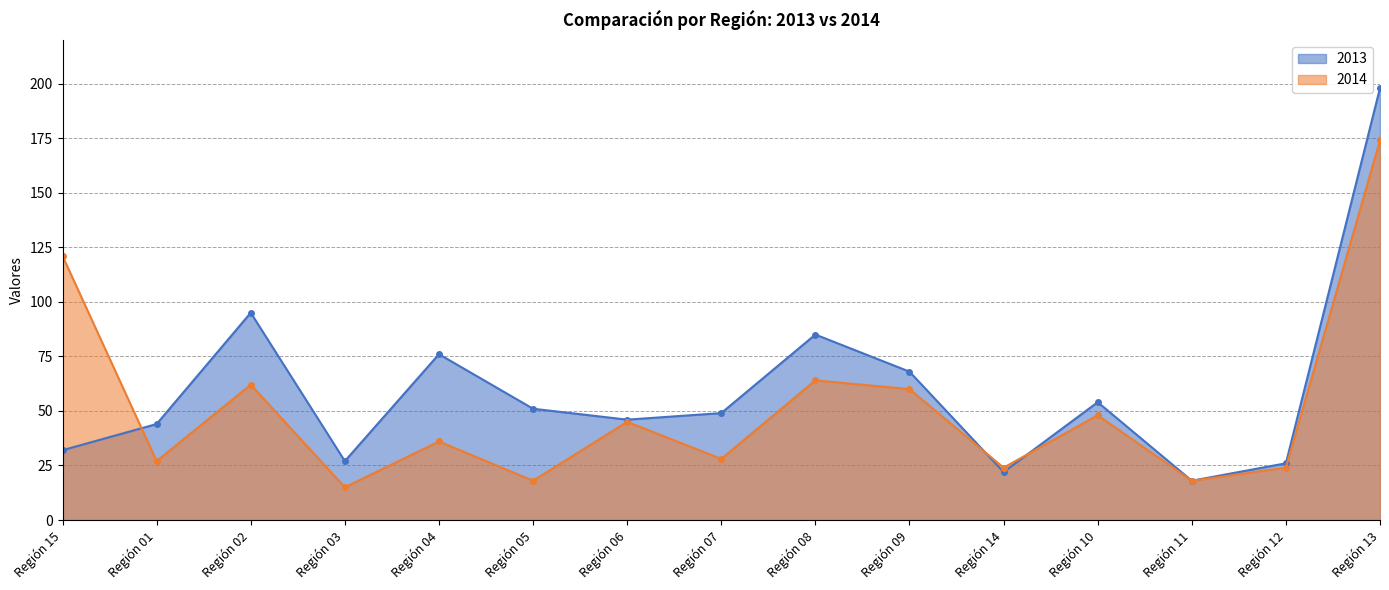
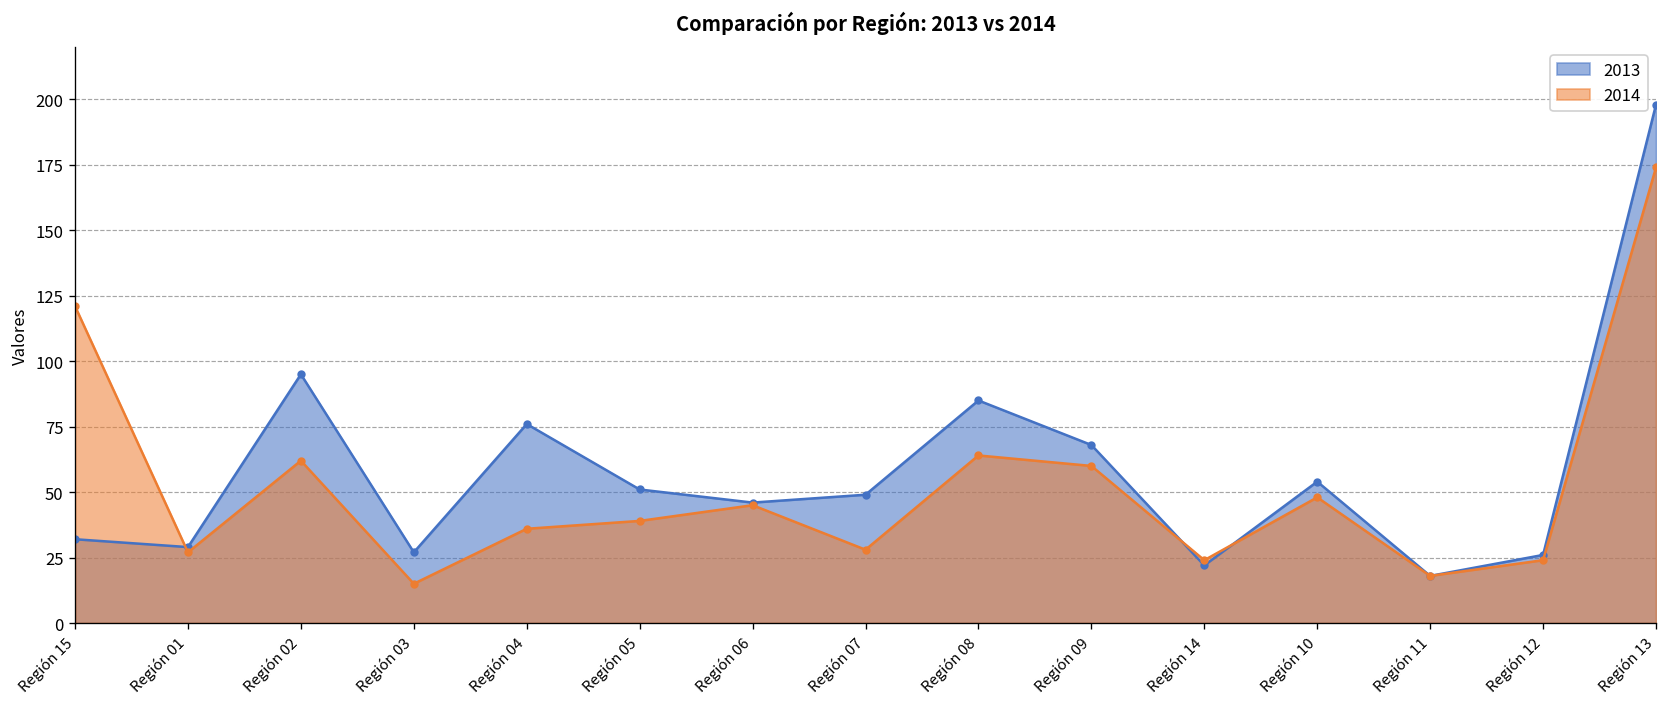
2013, Región 01: 44 -> 29
2014, Región 05: 18 -> 39
